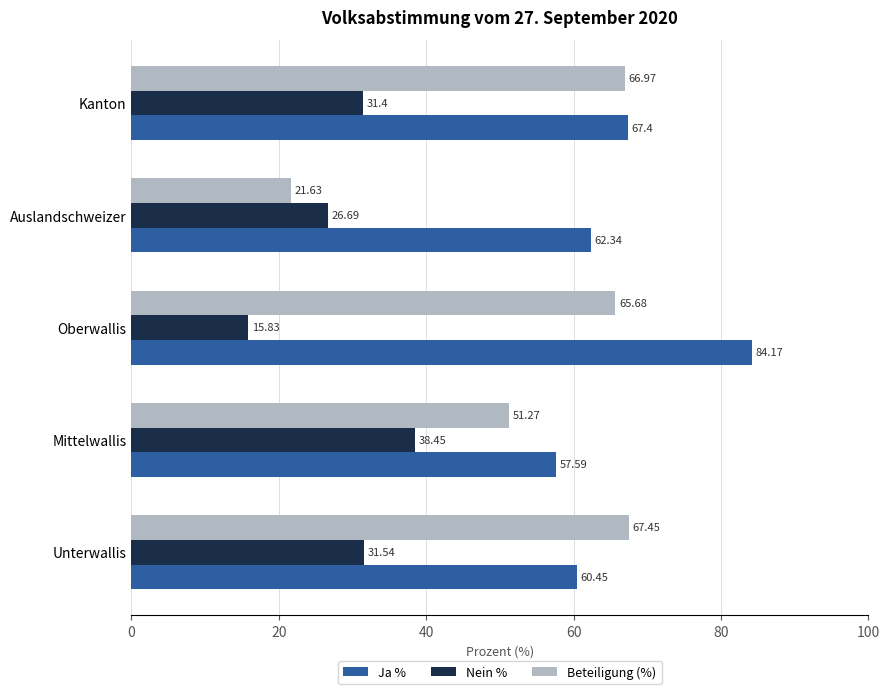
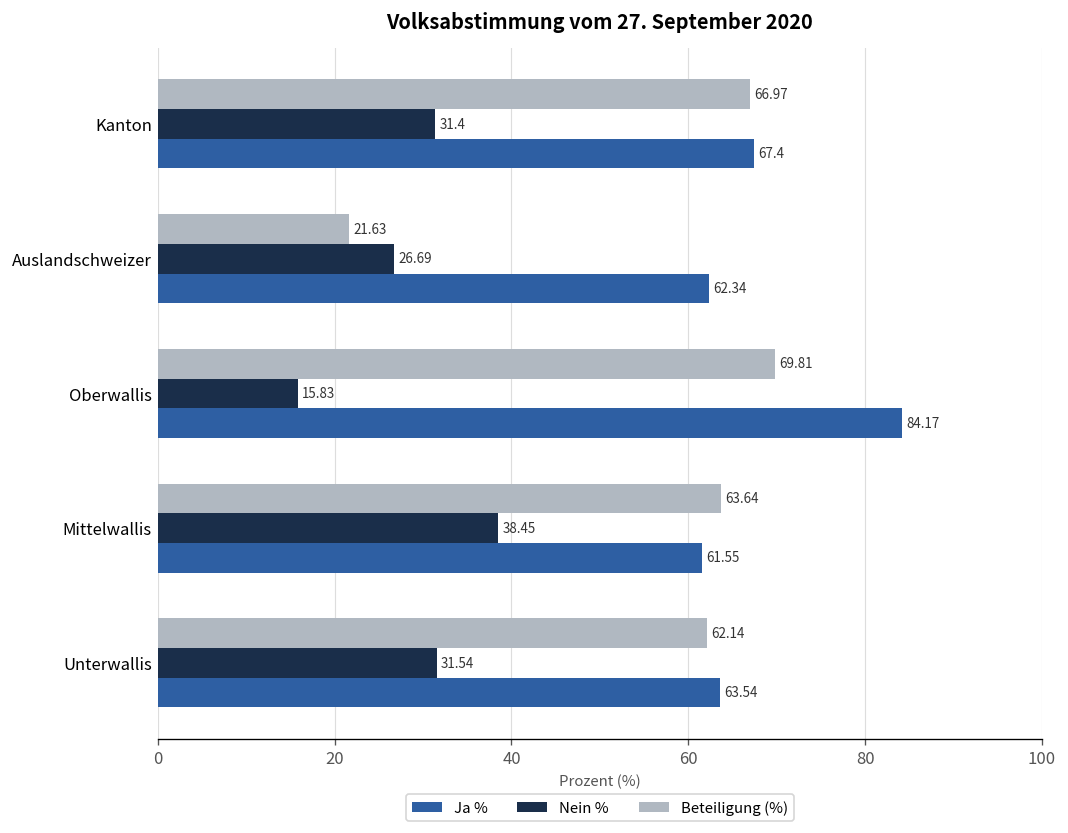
Beteiligung (%), Oberwallis: 65.68 -> 69.81
Beteiligung (%), Mittelwallis: 51.27 -> 63.64
Ja %, Mittelwallis: 57.59 -> 61.55
Beteiligung (%), Unterwallis: 67.45 -> 62.14
Ja %, Unterwallis: 60.45 -> 63.54
